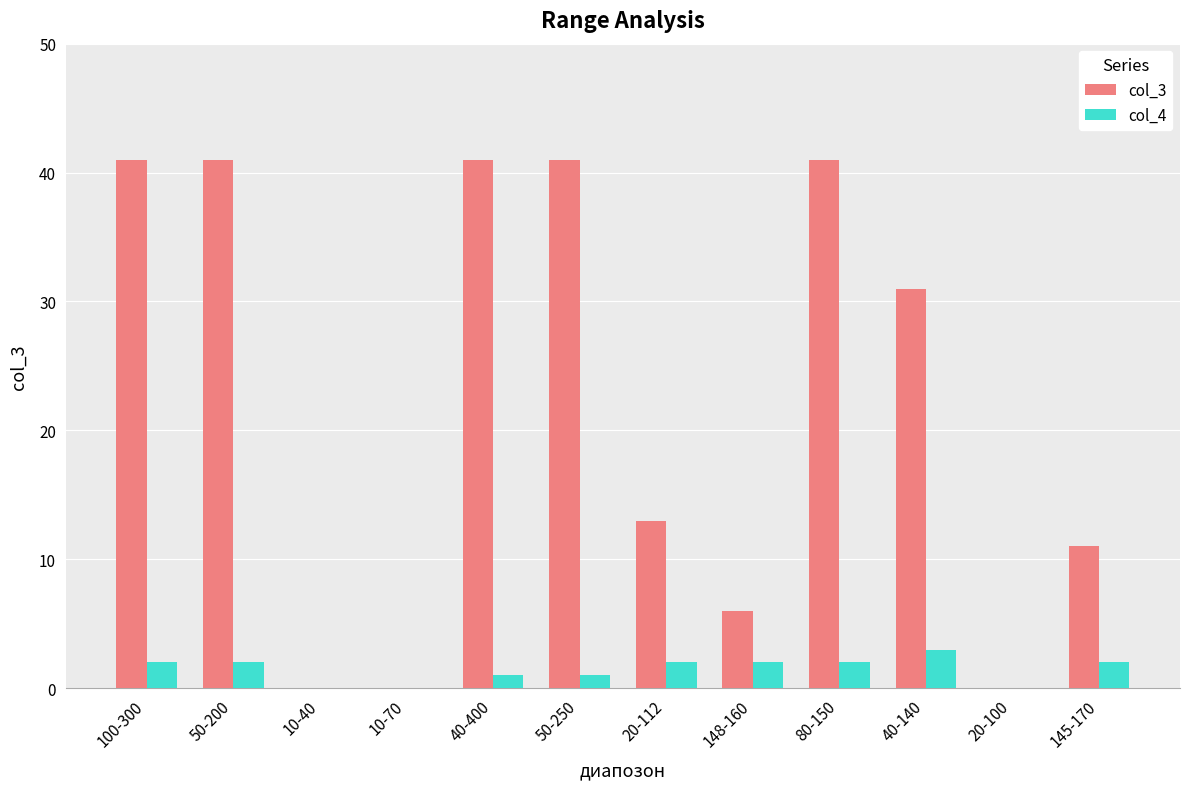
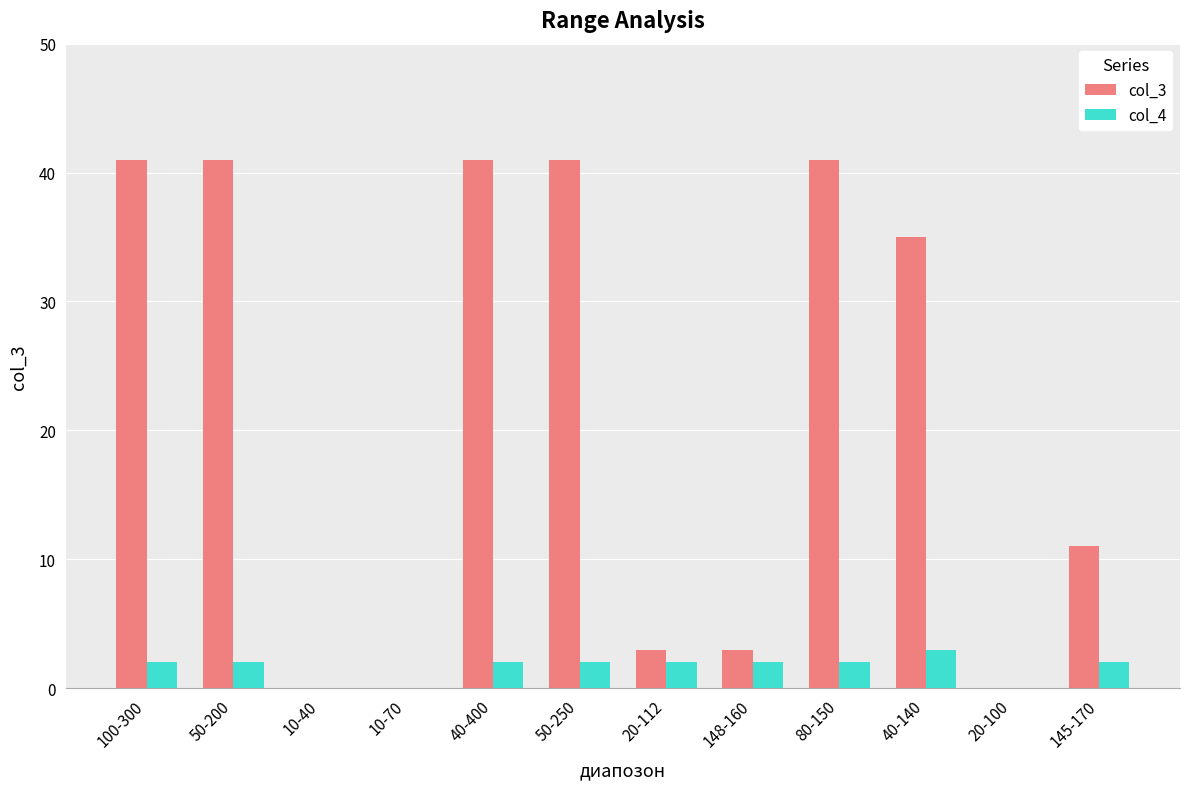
col_4, 40-400: 1 -> 2
col_4, 50-250: 1 -> 2
col_3, 20-112: 13 -> 3
col_3, 148-160: 6 -> 3
col_3, 40-140: 31 -> 35
